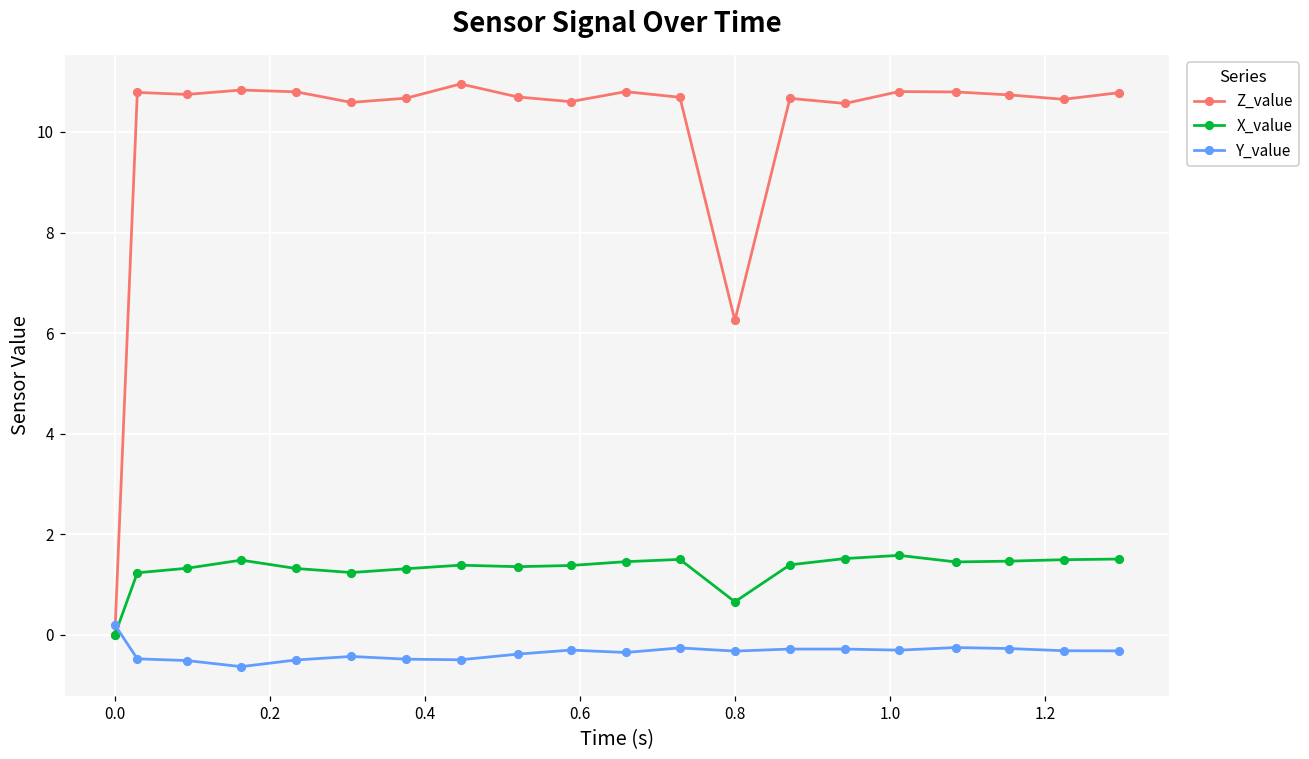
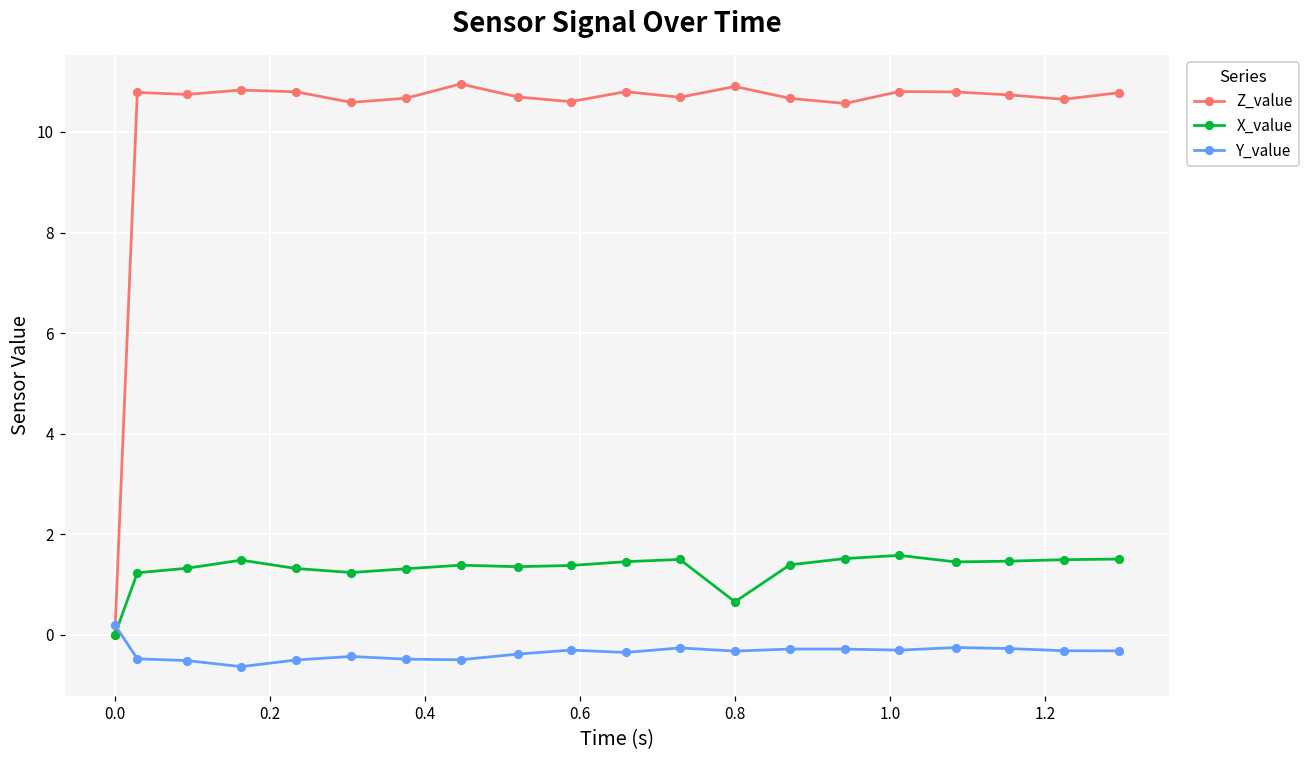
Z_value, 0.8: 6.3 -> 10.9
